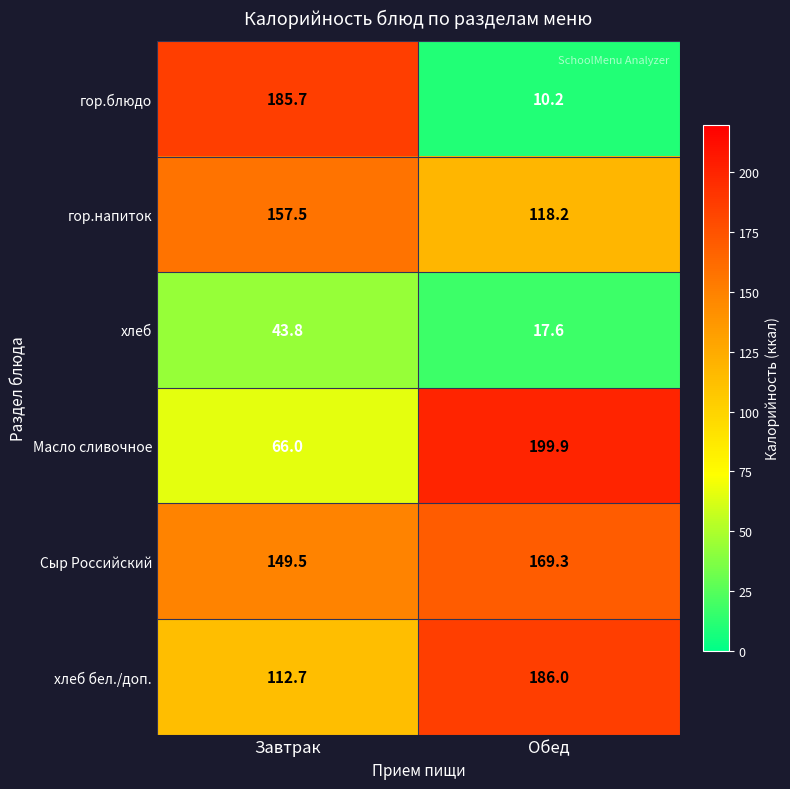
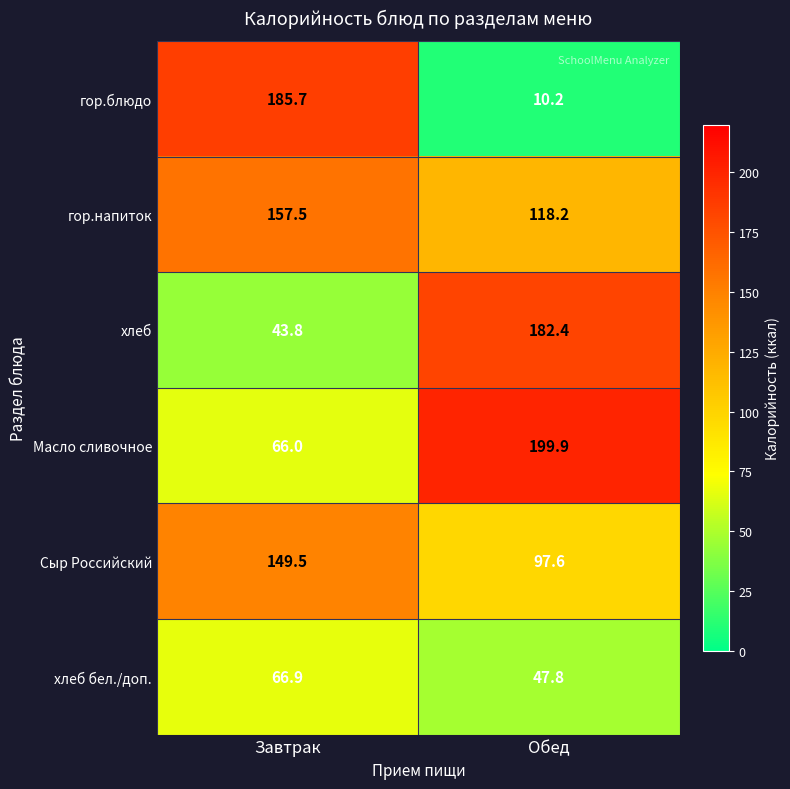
хлеб, Обед: 17.6 -> 182.4
Сыр Российский, Обед: 169.3 -> 97.6
хлеб бел./доп., Завтрак: 112.7 -> 66.9
хлеб бел./доп., Обед: 186.0 -> 47.8
